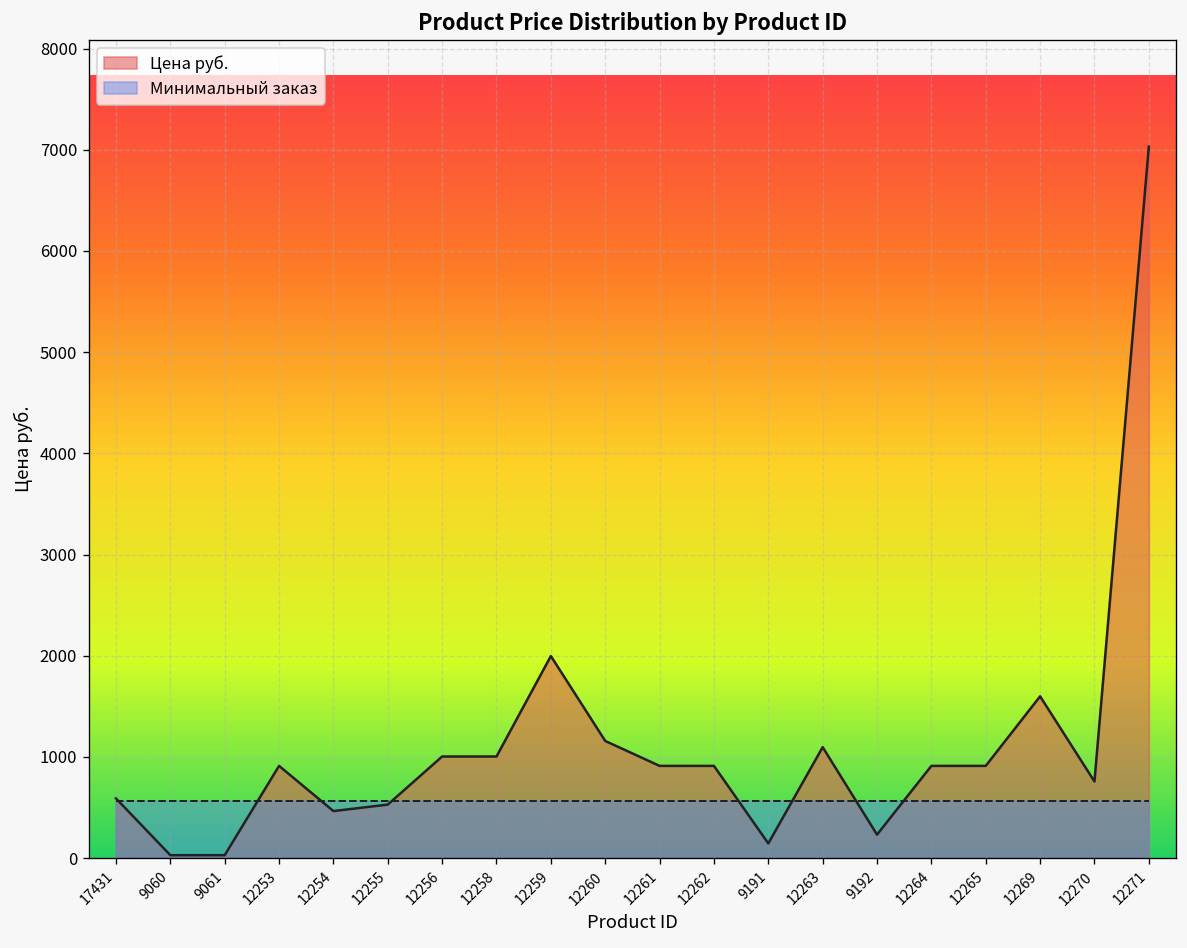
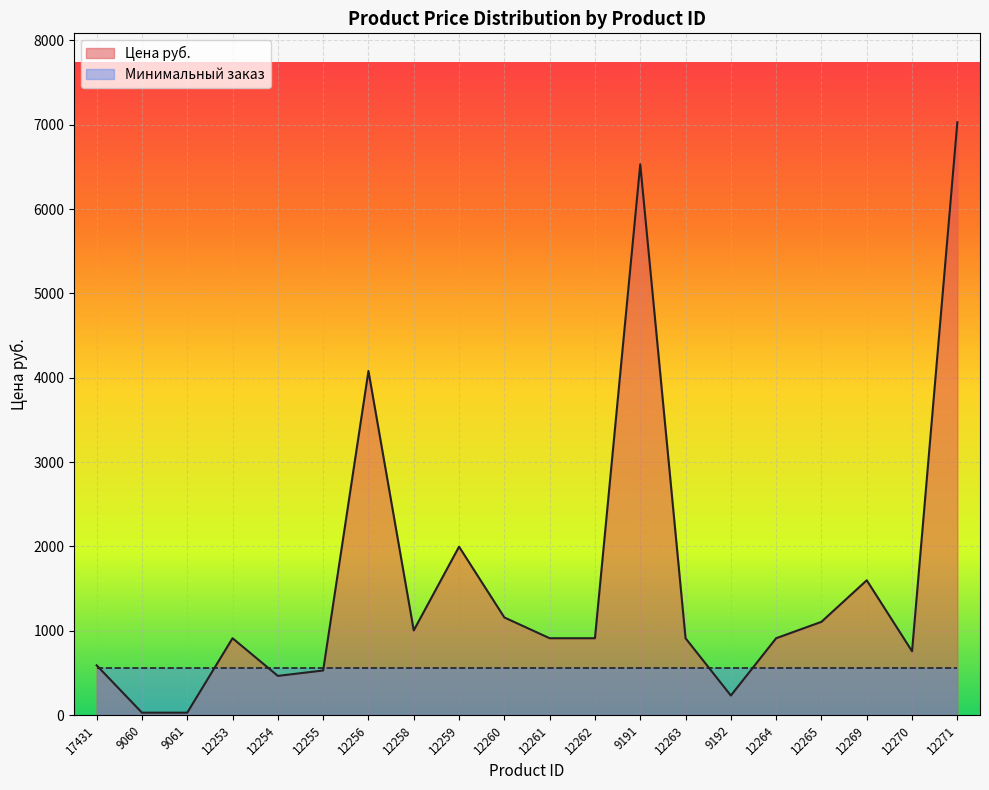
Цена руб., 12256: 1000 -> 4100
Цена руб., 9191: 100 -> 6500
Цена руб., 12263: 1100 -> 900
Цена руб., 12265: 900 -> 1100
